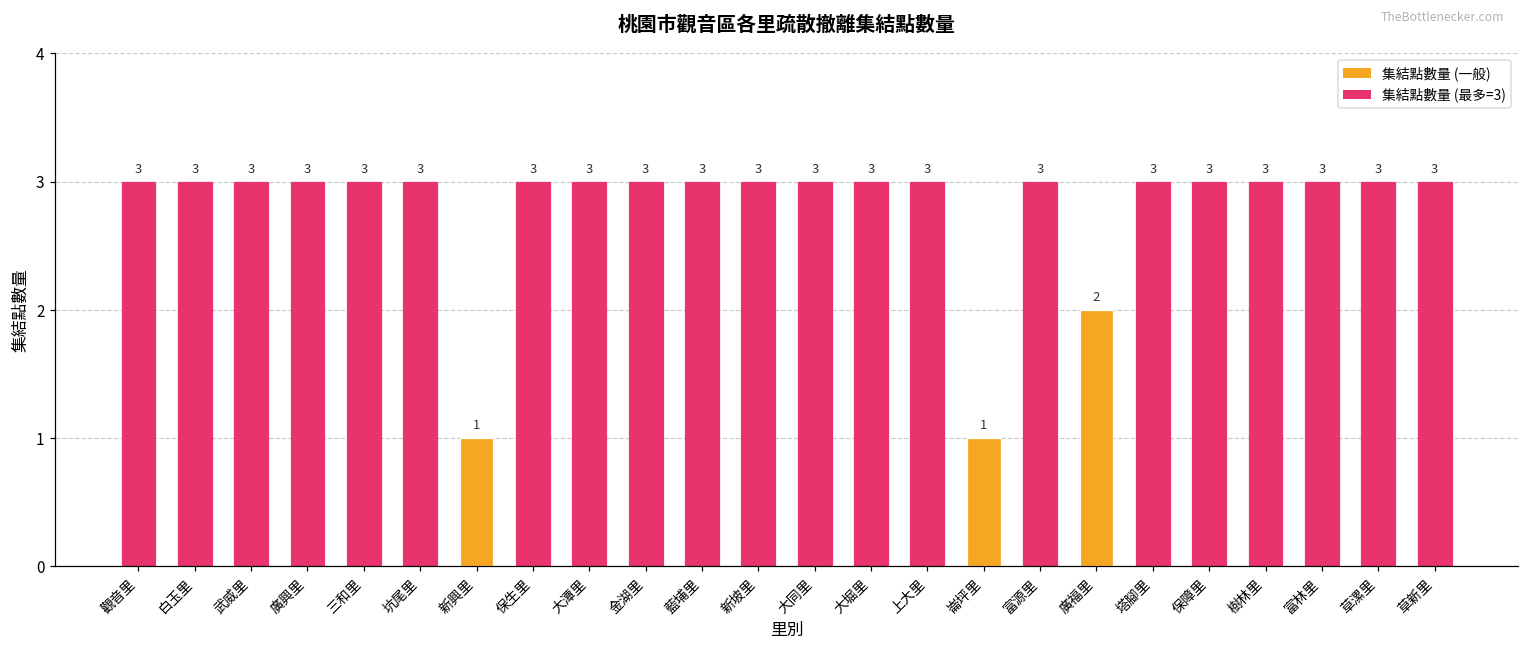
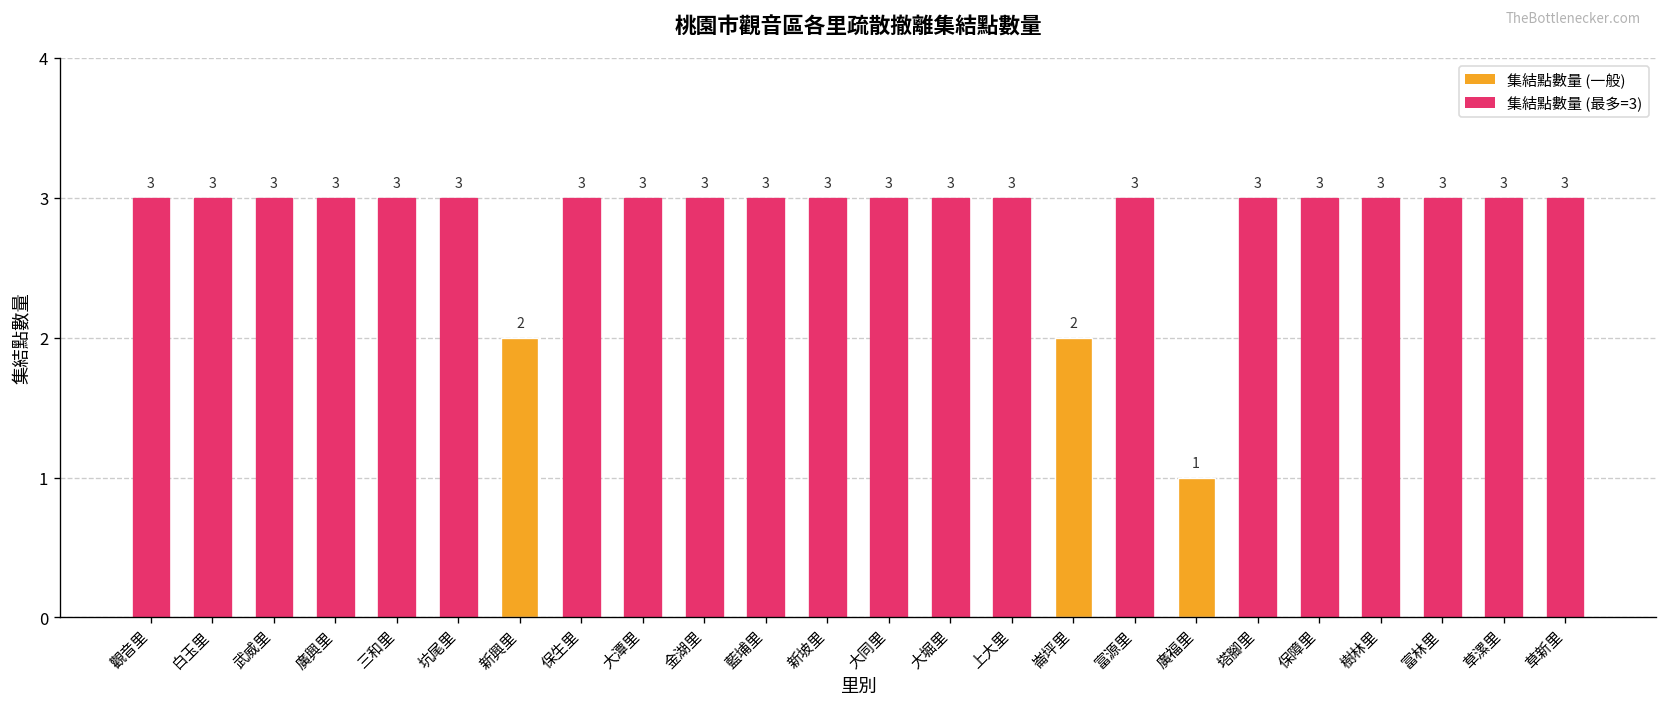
新興里: 1 -> 2
崙坪里: 1 -> 2
廣福里: 2 -> 1
